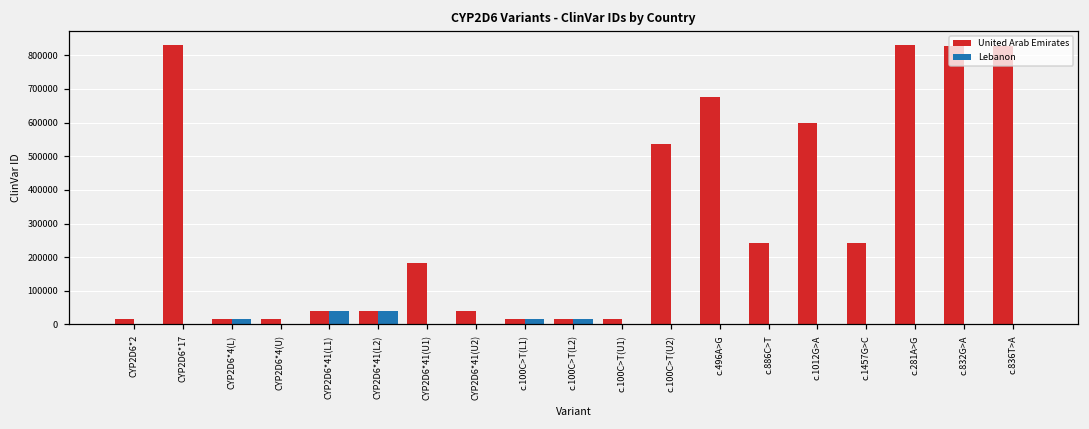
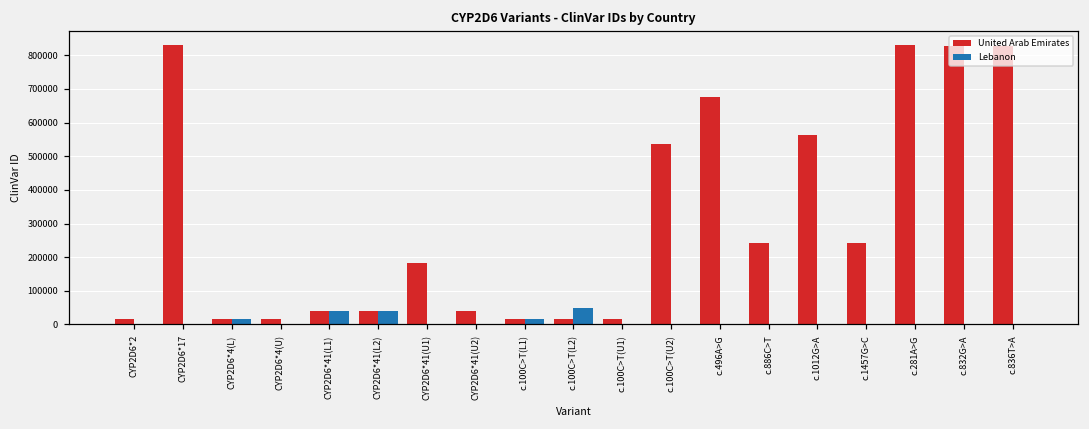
Lebanon, c.100C>T(L2): 20000 -> 50000
United Arab Emirates, c.1012G>A: 600000 -> 560000
